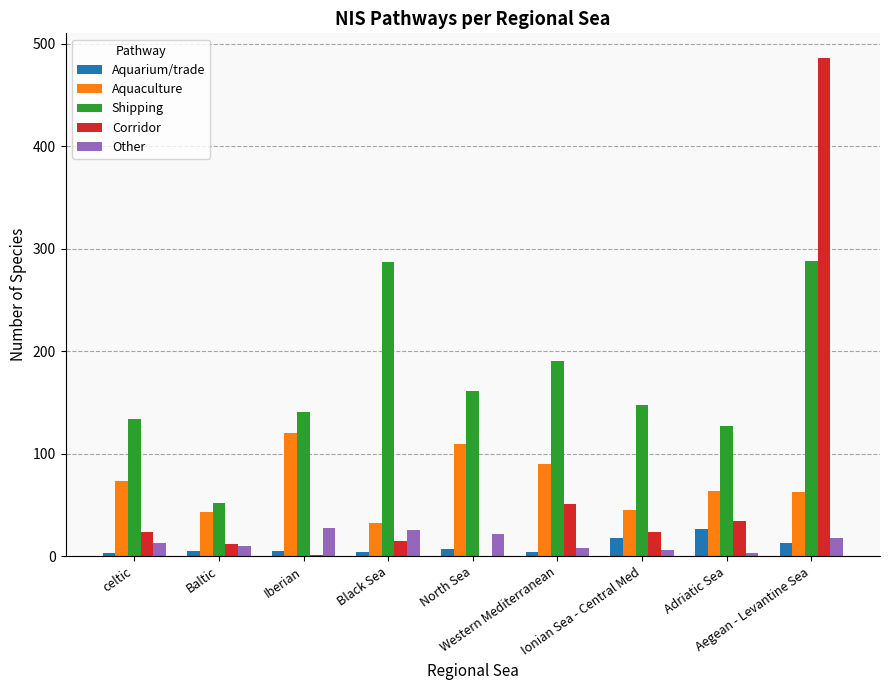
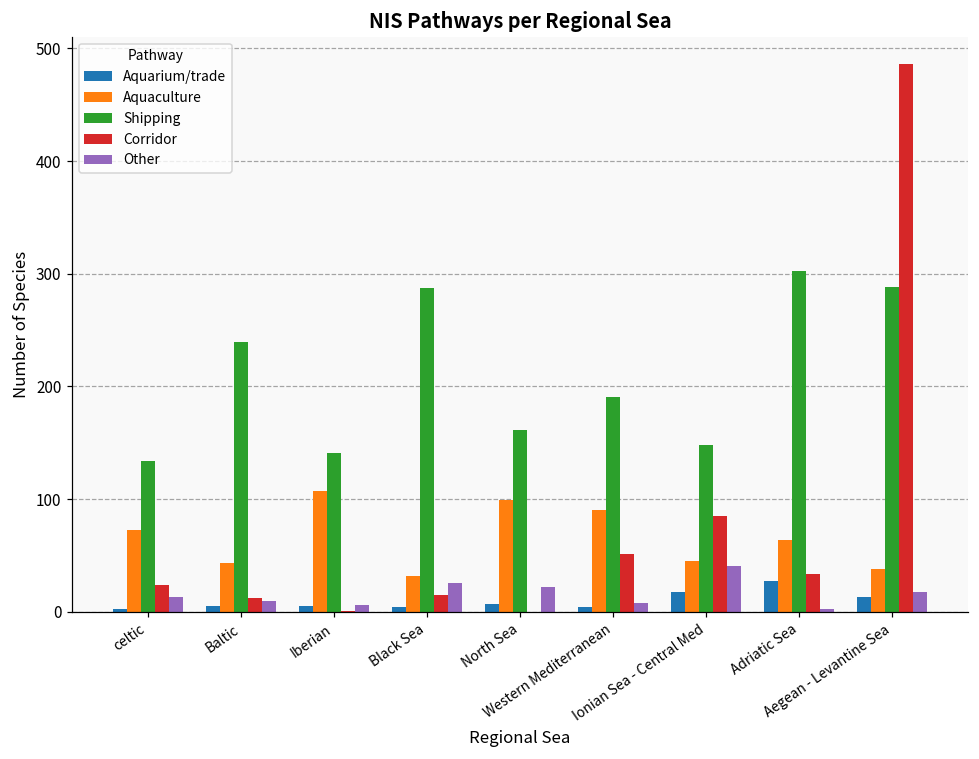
Shipping, Baltic: 52 -> 239
Aquaculture, Iberian: 120 -> 107
Other, Iberian: 28 -> 6
Aquaculture, North Sea: 110 -> 99
Corridor, Ionian Sea - Central Med: 24 -> 85
Other, Ionian Sea - Central Med: 6 -> 41
Shipping, Adriatic Sea: 127 -> 302
Aquaculture, Aegean - Levantine Sea: 63 -> 38
